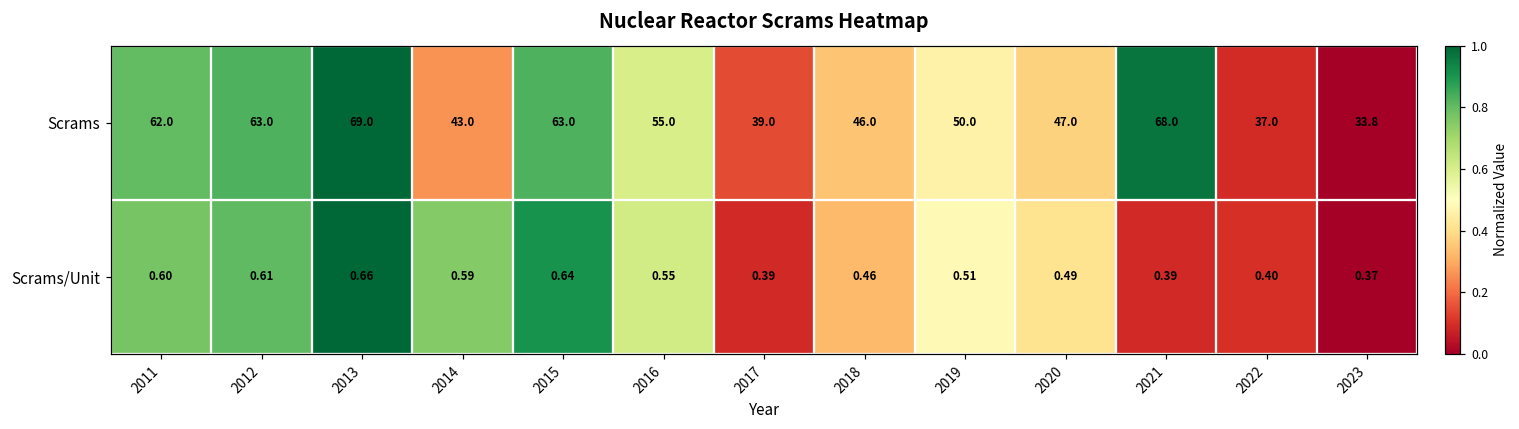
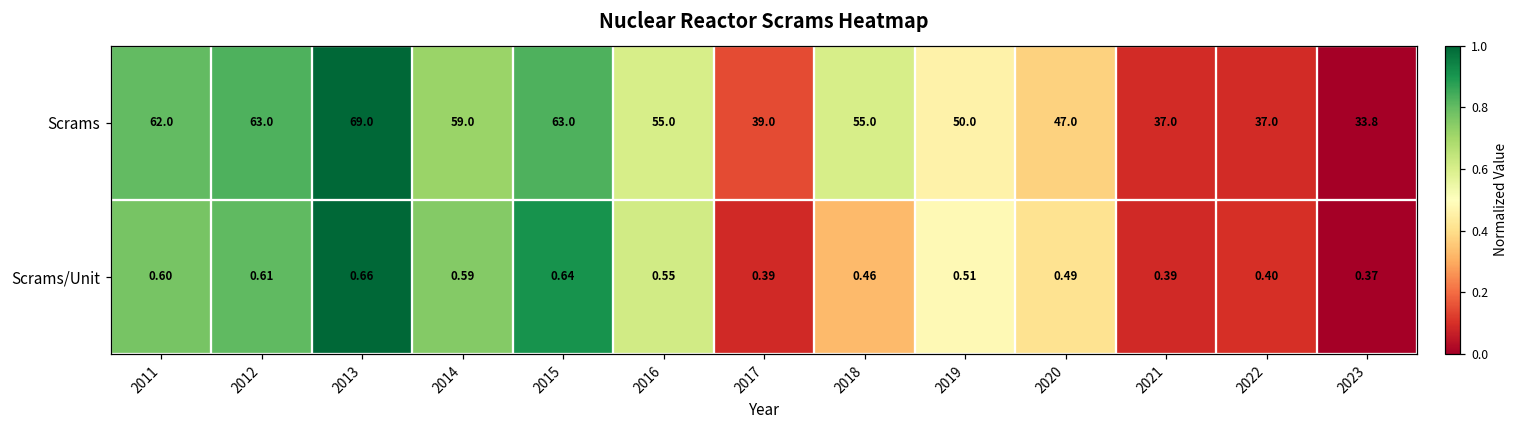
Scrams, 2014: 43.0 -> 59.0
Scrams, 2018: 46.0 -> 55.0
Scrams, 2021: 68.0 -> 37.0
